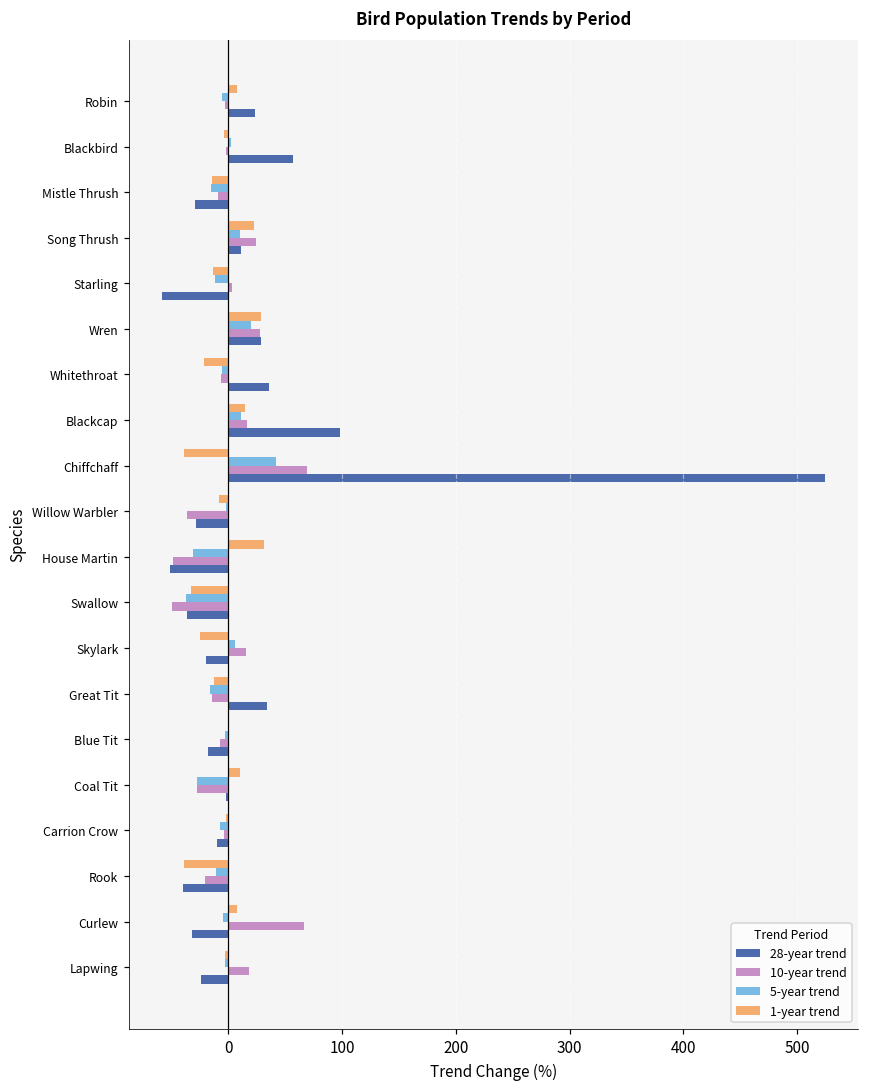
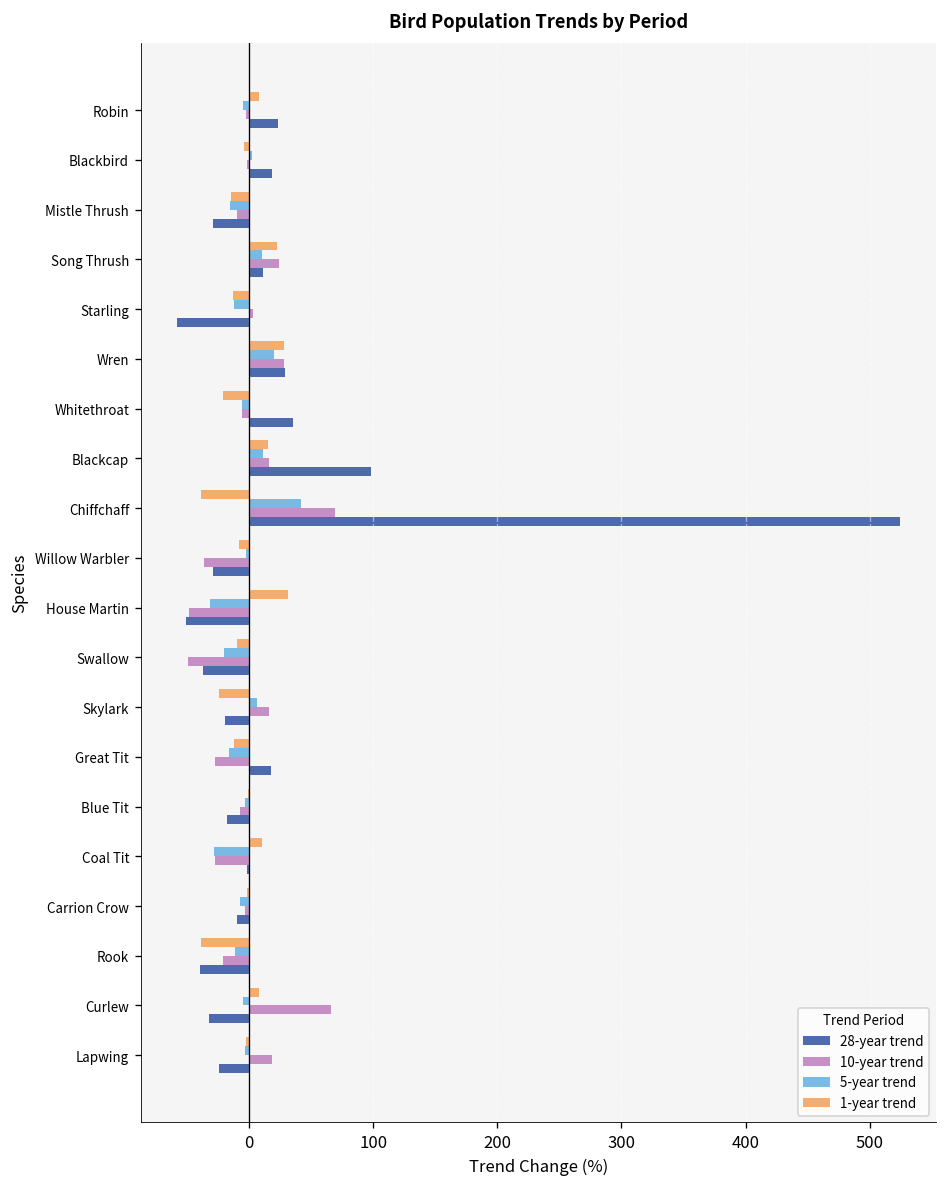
28-year trend, Blackbird: 57 -> 19
1-year trend, Swallow: -33 -> -9
5-year trend, Swallow: -37 -> -20
10-year trend, Great Tit: -14 -> -27
28-year trend, Great Tit: 34 -> 18
